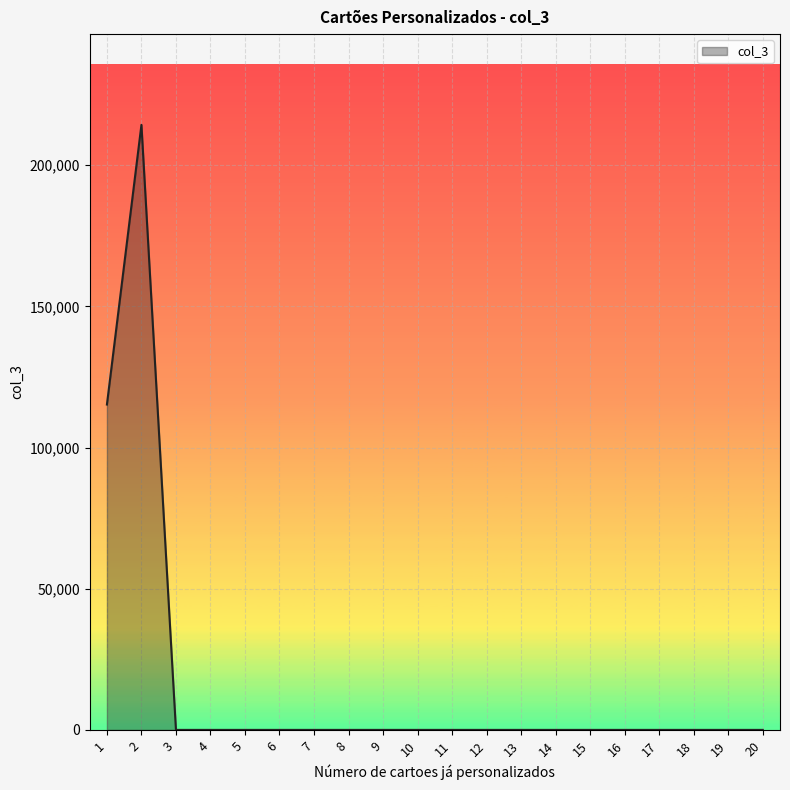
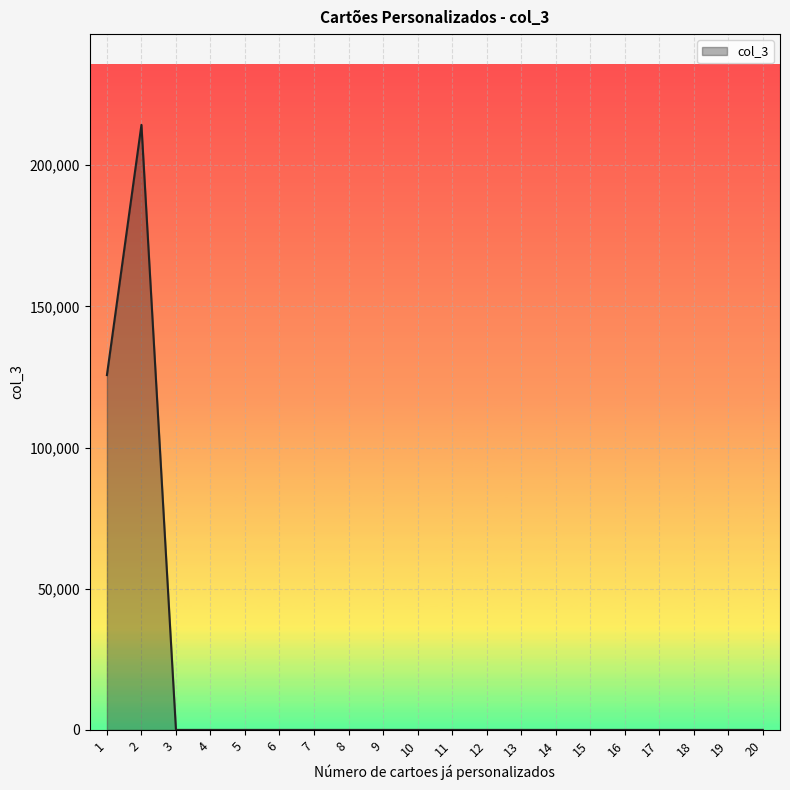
1: 115,000 -> 126,000
